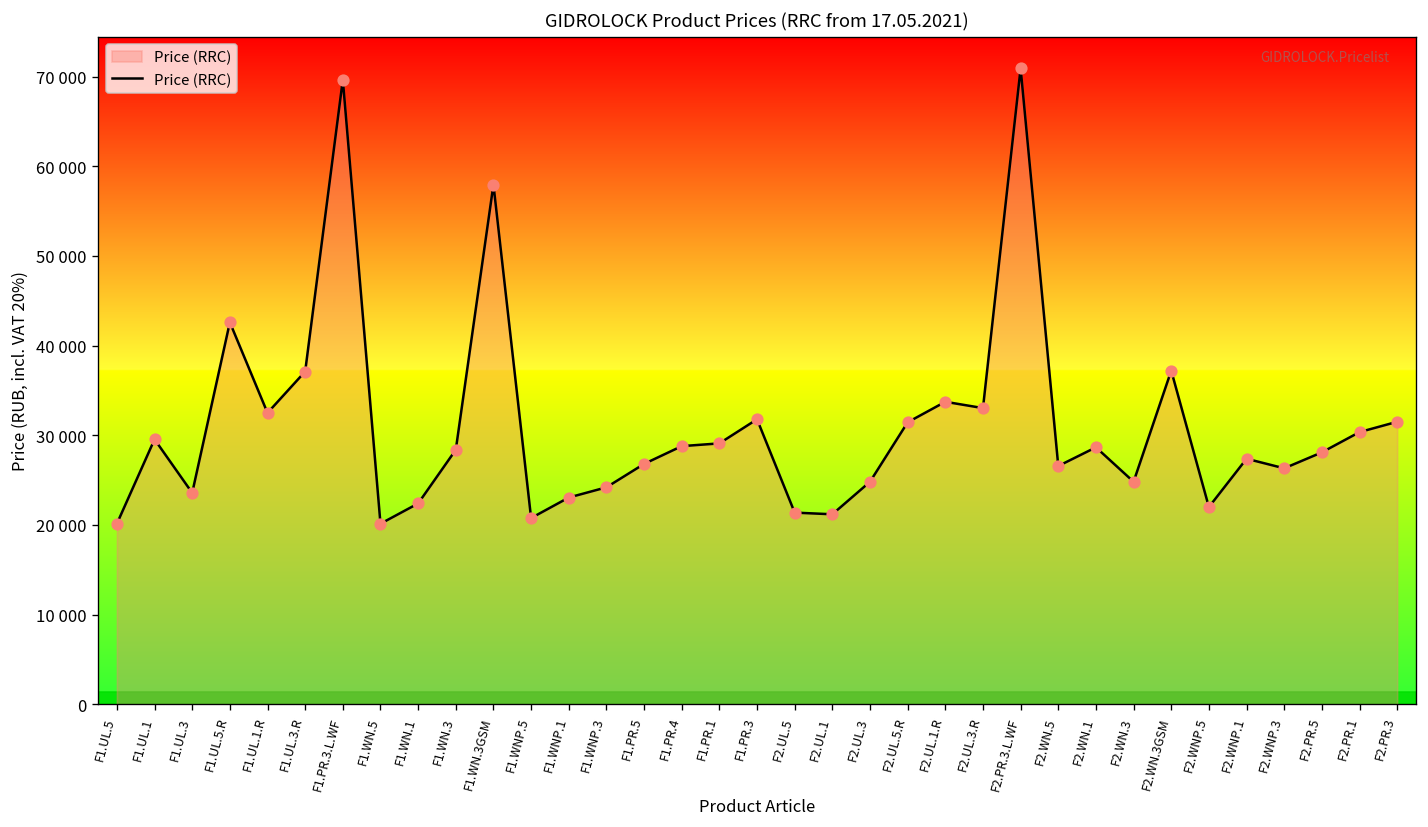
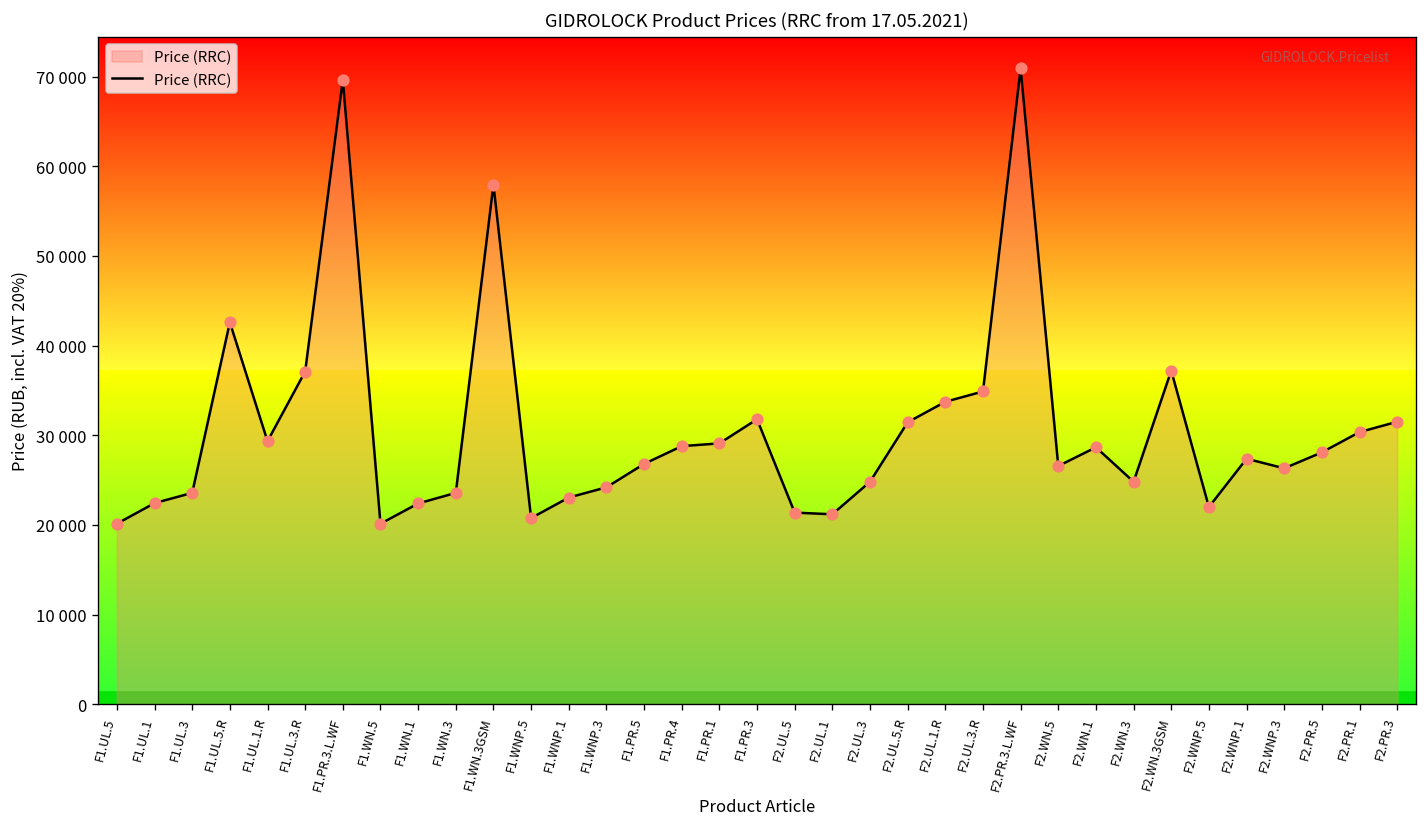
F1.UL.1: 30000 -> 22000
F1.UL.1.R: 33000 -> 29000
F1.WN.3: 28000 -> 24000
F2.UL.3.R: 33000 -> 35000
